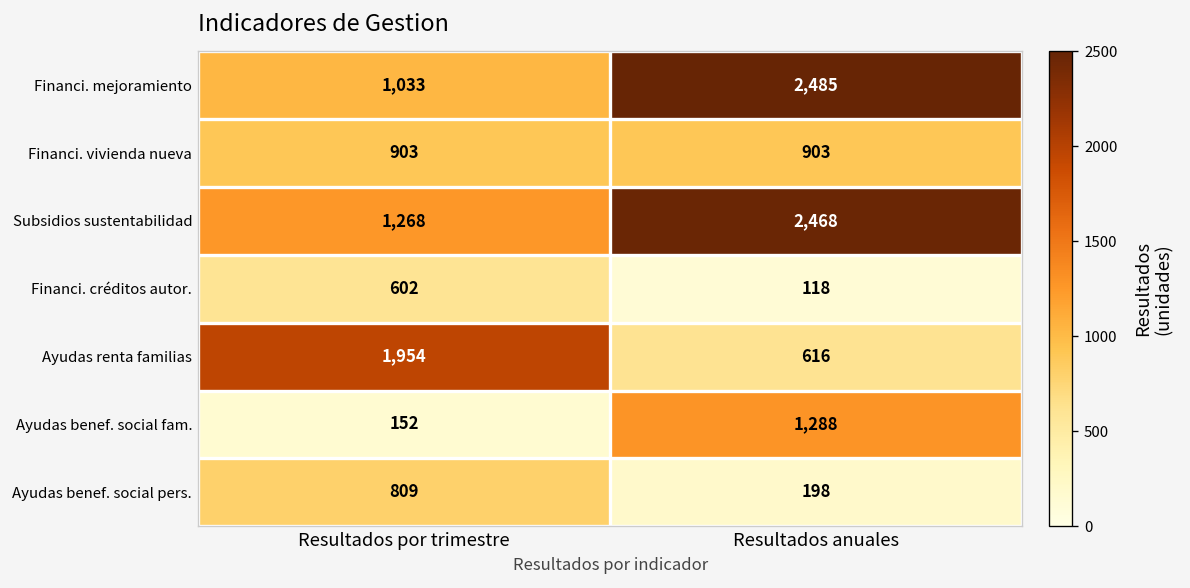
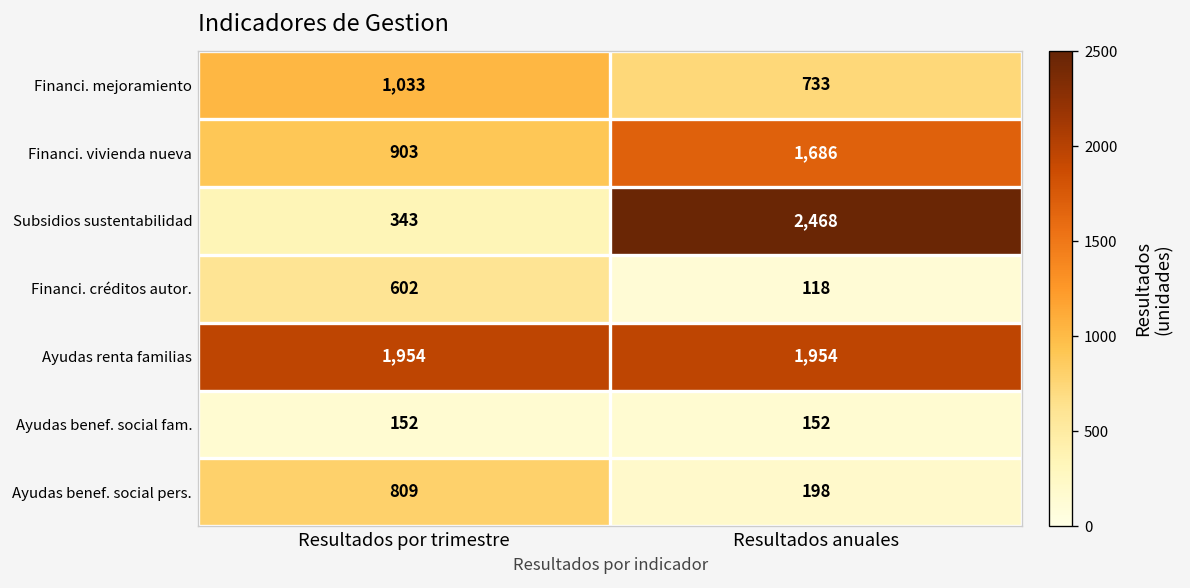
Financi. mejoramiento, Resultados anuales: 2,485 -> 733
Financi. vivienda nueva, Resultados anuales: 903 -> 1,686
Subsidios sustentabilidad, Resultados por trimestre: 1,268 -> 343
Ayudas renta familias, Resultados anuales: 616 -> 1,954
Ayudas benef. social fam., Resultados anuales: 1,288 -> 152
